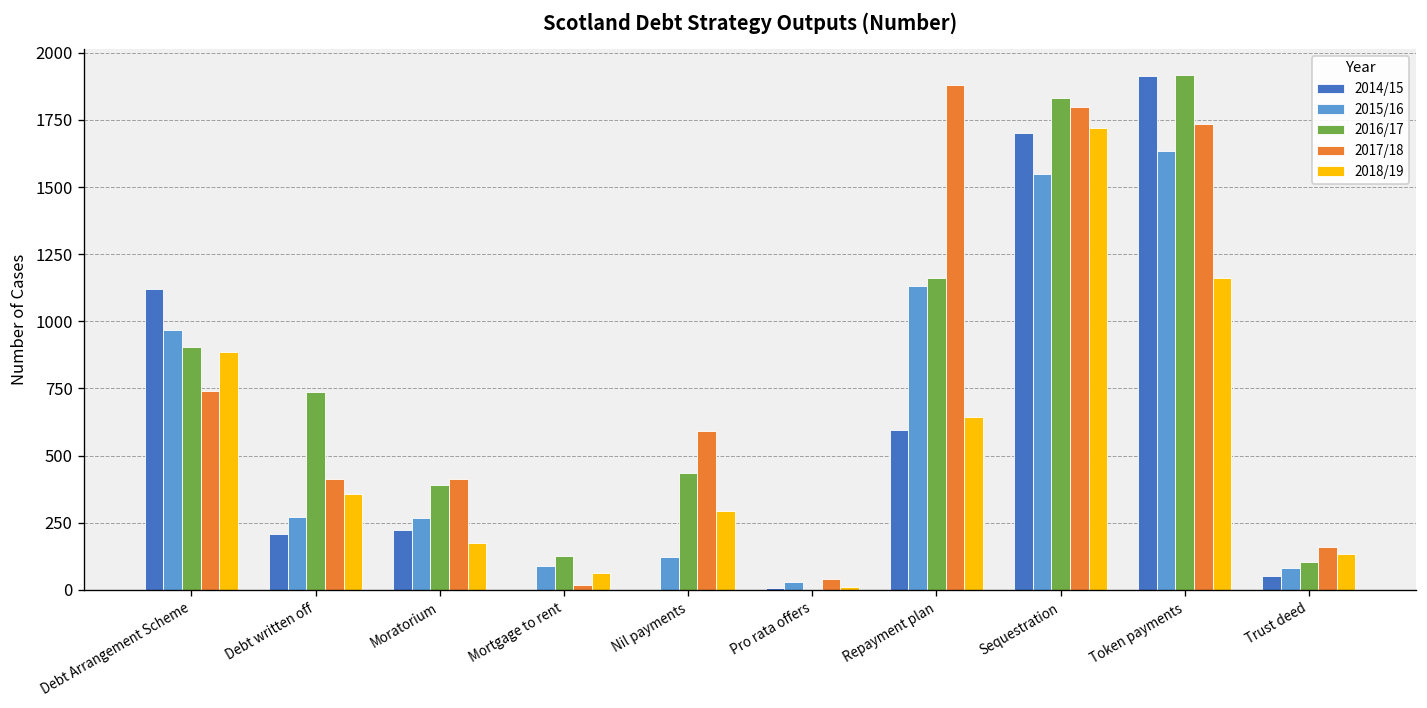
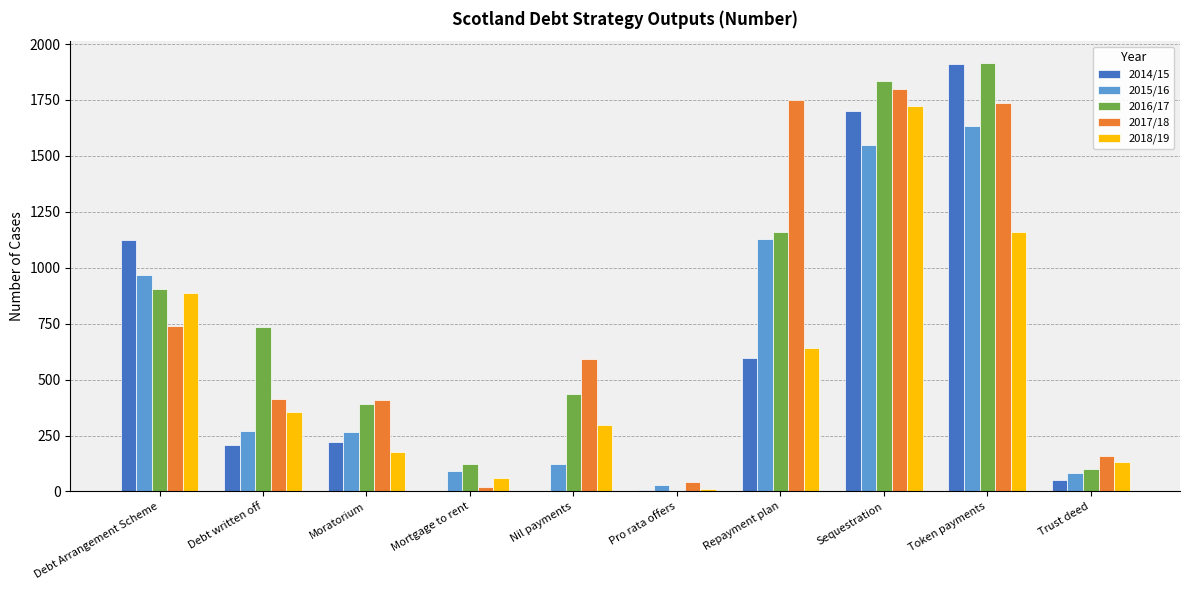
2017/18, Repayment plan: 1880 -> 1750
